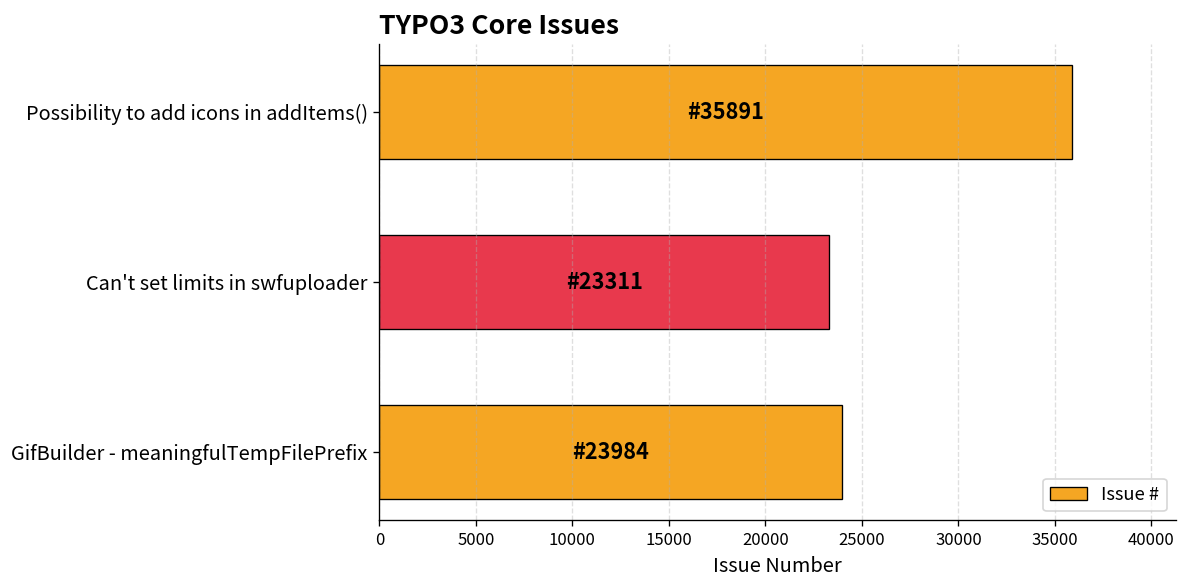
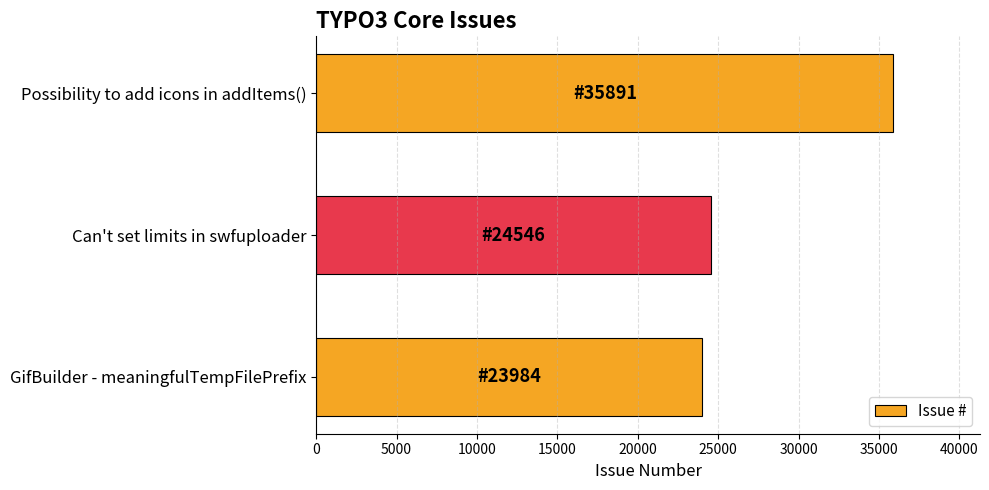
Can't set limits in swfuploader: 23311 -> 24546
